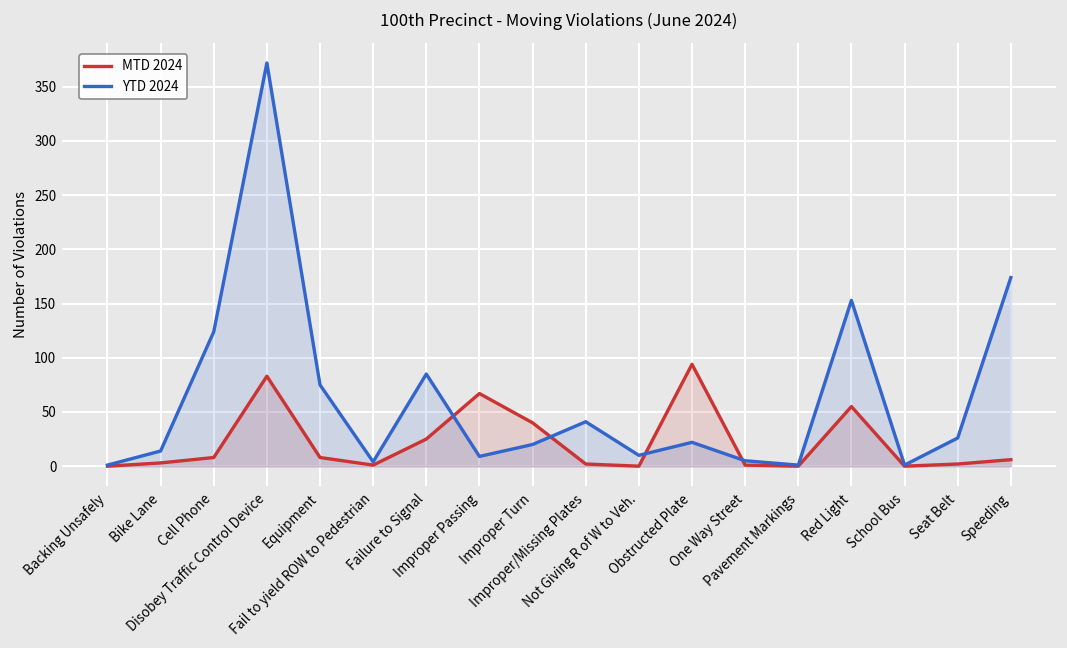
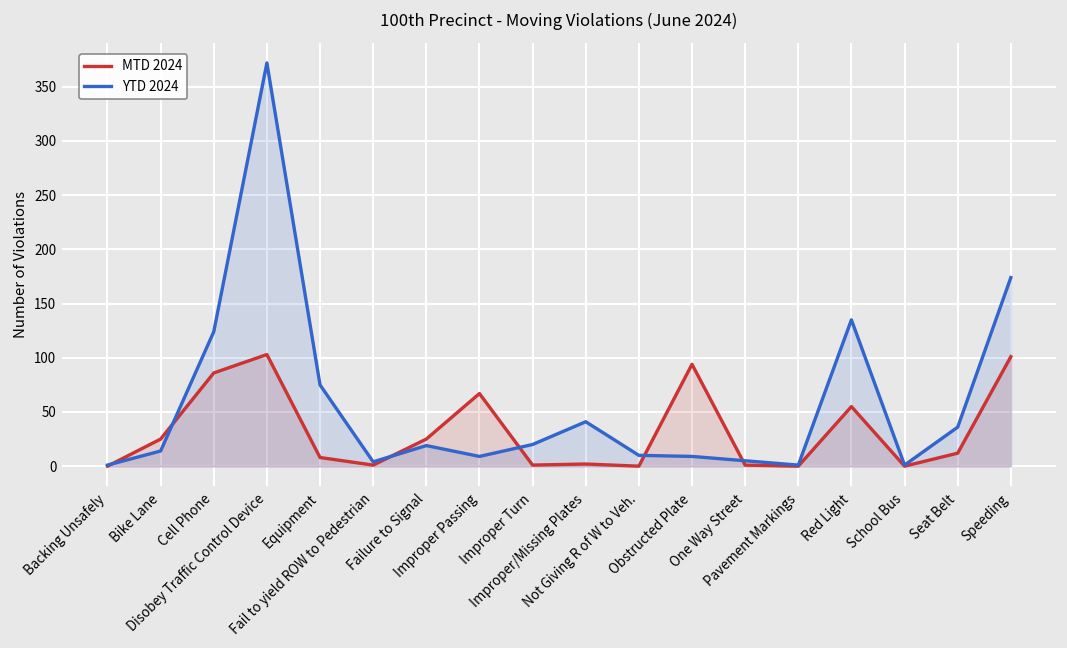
MTD 2024, Bike Lane: 0 -> 30
MTD 2024, Cell Phone: 10 -> 90
MTD 2024, Disobey Traffic Control Device: 80 -> 100
YTD 2024, Failure to Signal: 90 -> 20
MTD 2024, Improper Turn: 40 -> 0
YTD 2024, Obstructed Plate: 20 -> 10
YTD 2024, Red Light: 150 -> 140
MTD 2024, Seat Belt: 0 -> 10
YTD 2024, Seat Belt: 30 -> 40
MTD 2024, Speeding: 10 -> 100
